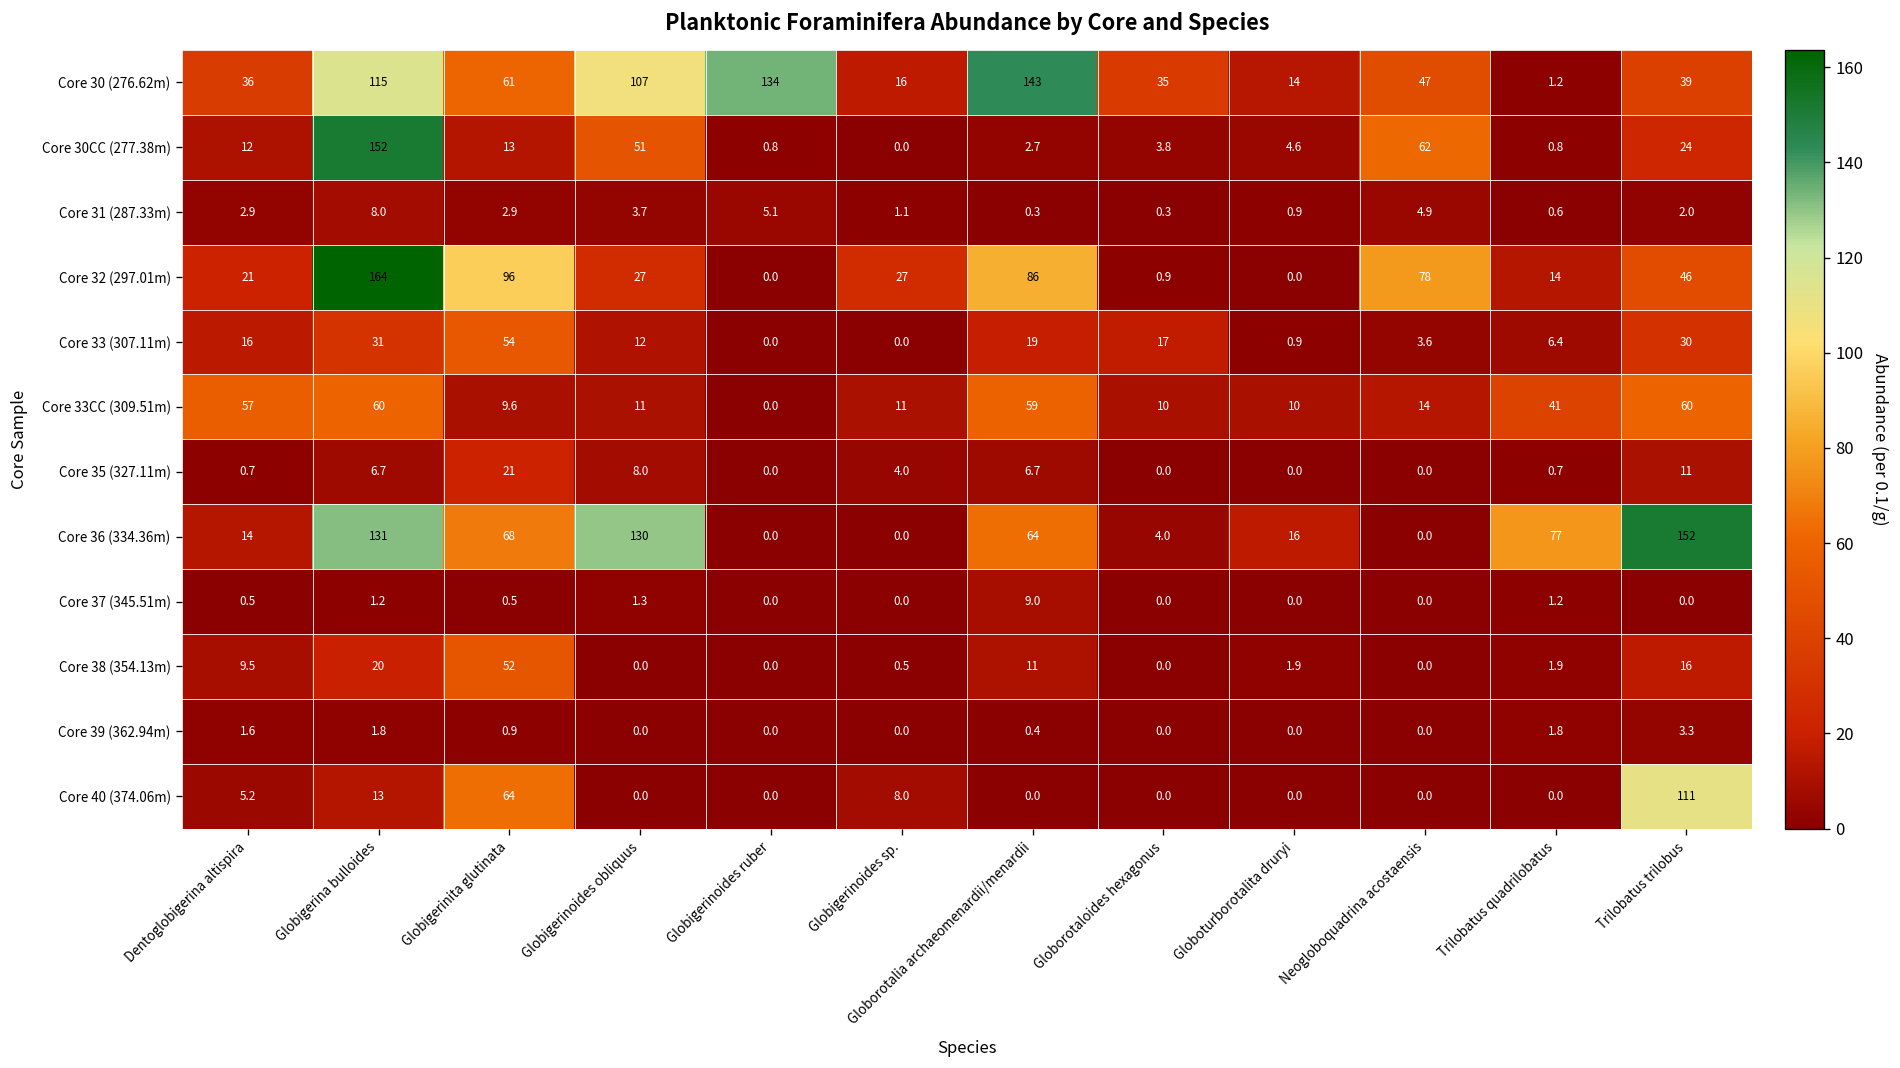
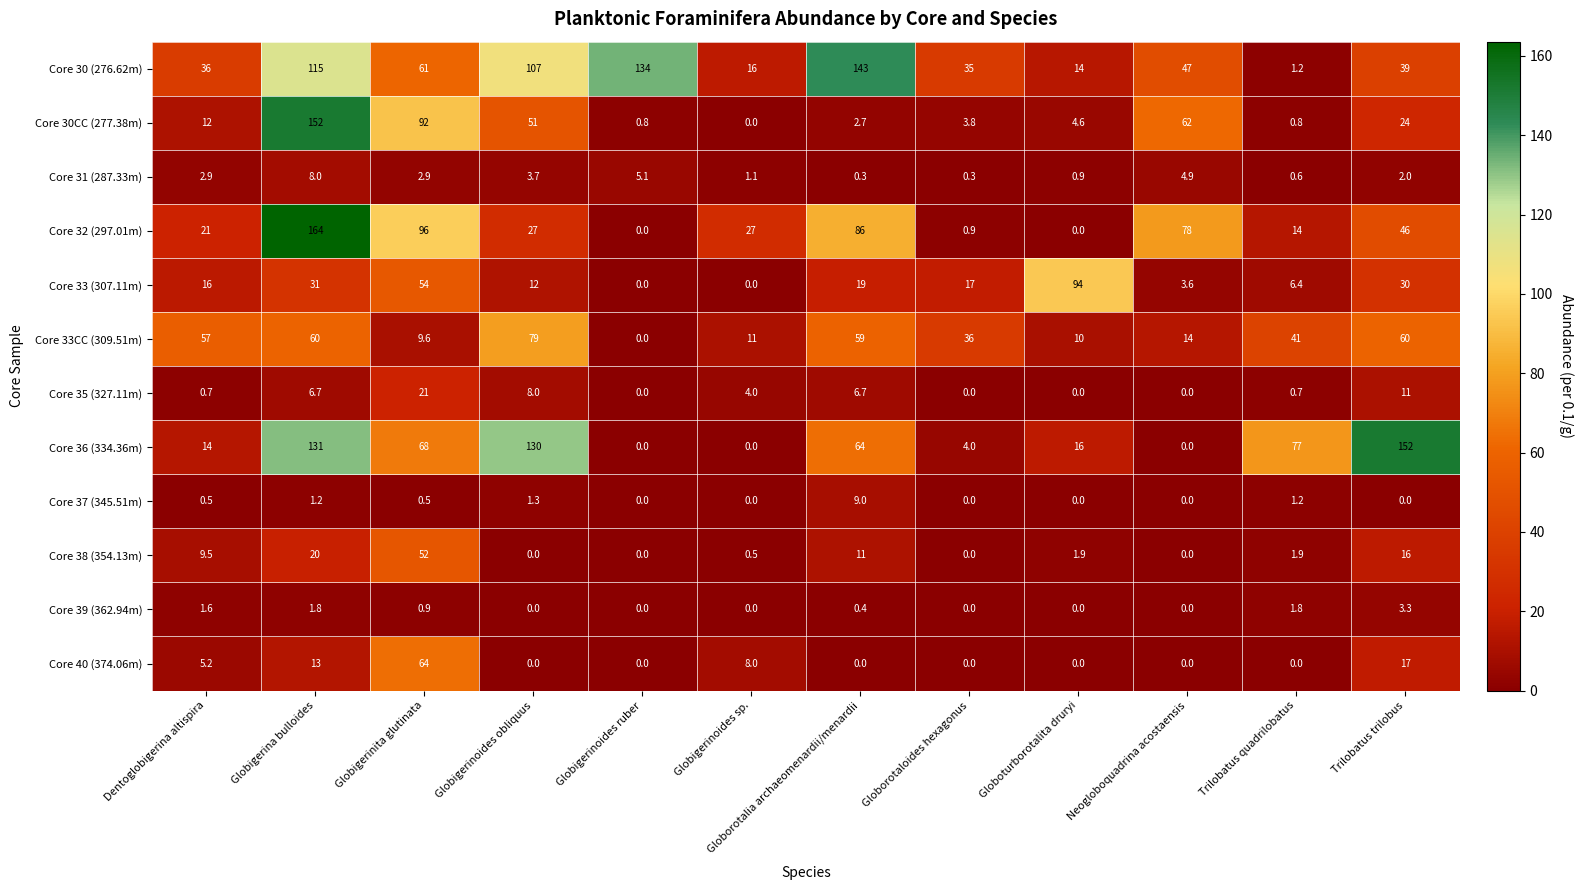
Core 30CC (277.38m), Globigerinita glutinata: 13 -> 92
Core 33 (307.11m), Globoturborotalita druryi: 0.9 -> 94
Core 33CC (309.51m), Globigerinoides obliquus: 11 -> 79
Core 33CC (309.51m), Globorotaloides hexagonus: 10 -> 36
Core 40 (374.06m), Trilobatus trilobus: 111 -> 17
